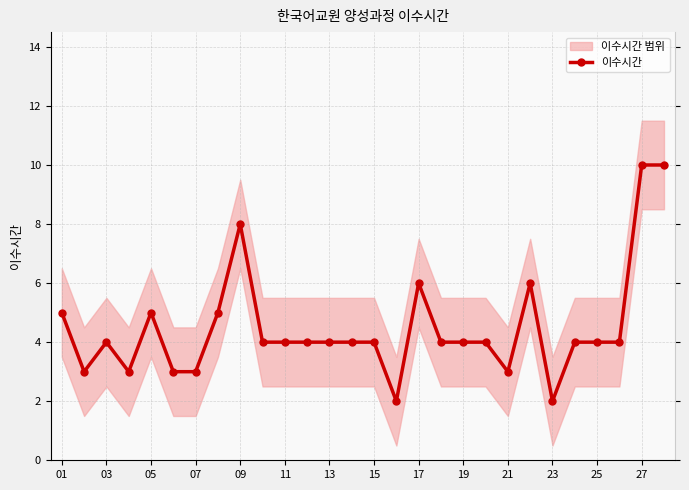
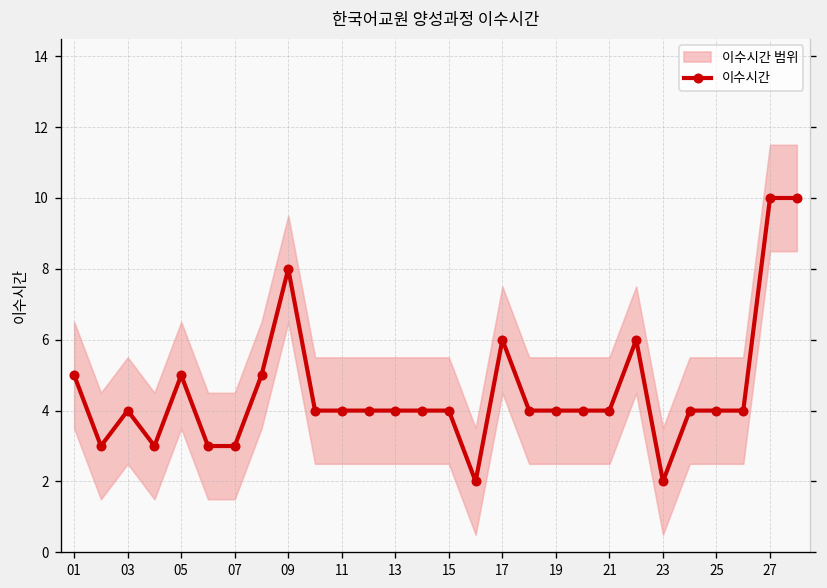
이수시간, 21: 3 -> 4
